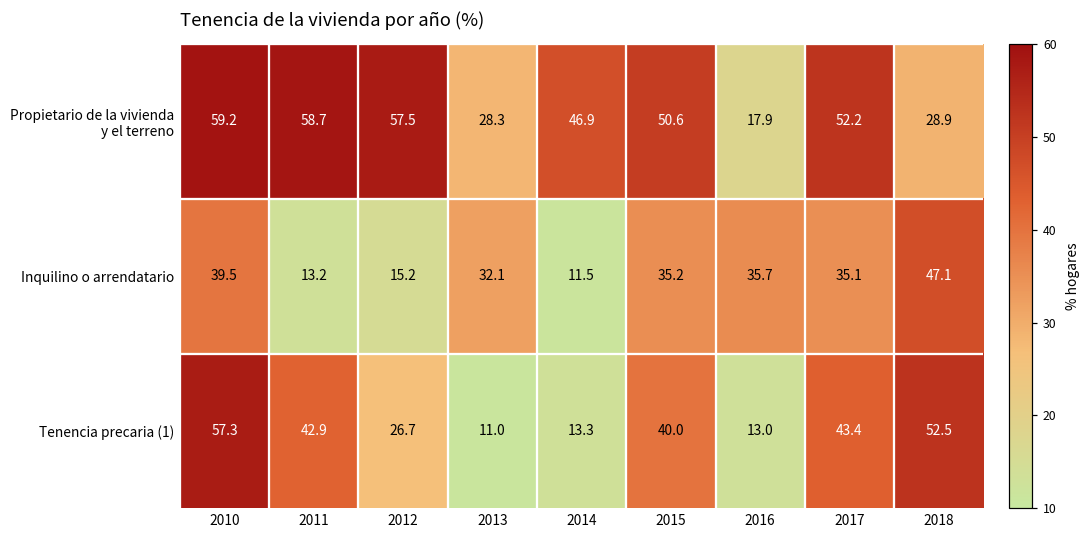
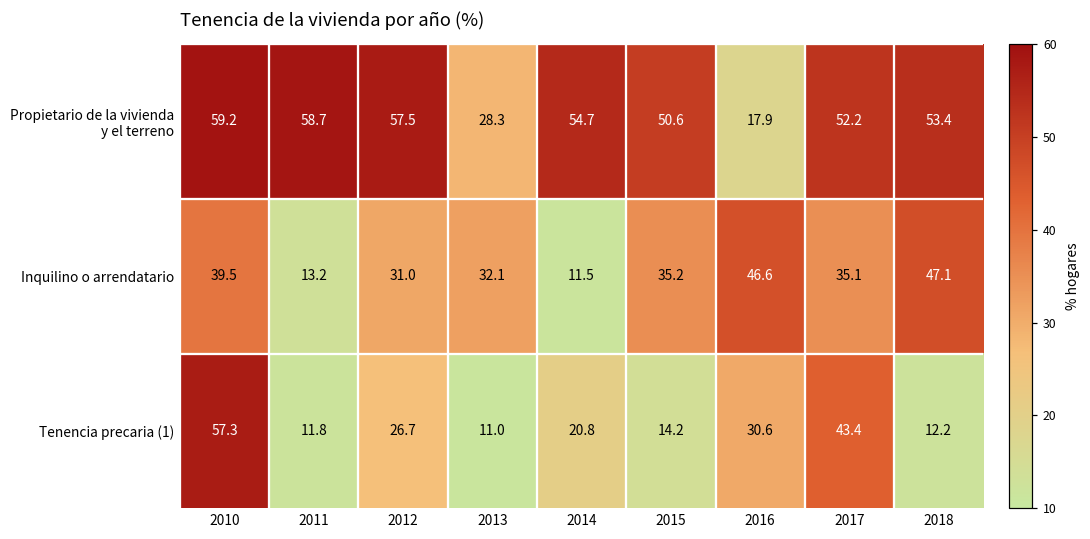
Propietario de la vivienda y el terreno, 2014: 46.9 -> 54.7
Propietario de la vivienda y el terreno, 2018: 28.9 -> 53.4
Inquilino o arrendatario, 2012: 15.2 -> 31.0
Inquilino o arrendatario, 2016: 35.7 -> 46.6
Tenencia precaria (1), 2011: 42.9 -> 11.8
Tenencia precaria (1), 2014: 13.3 -> 20.8
Tenencia precaria (1), 2015: 40.0 -> 14.2
Tenencia precaria (1), 2016: 13.0 -> 30.6
Tenencia precaria (1), 2018: 52.5 -> 12.2
